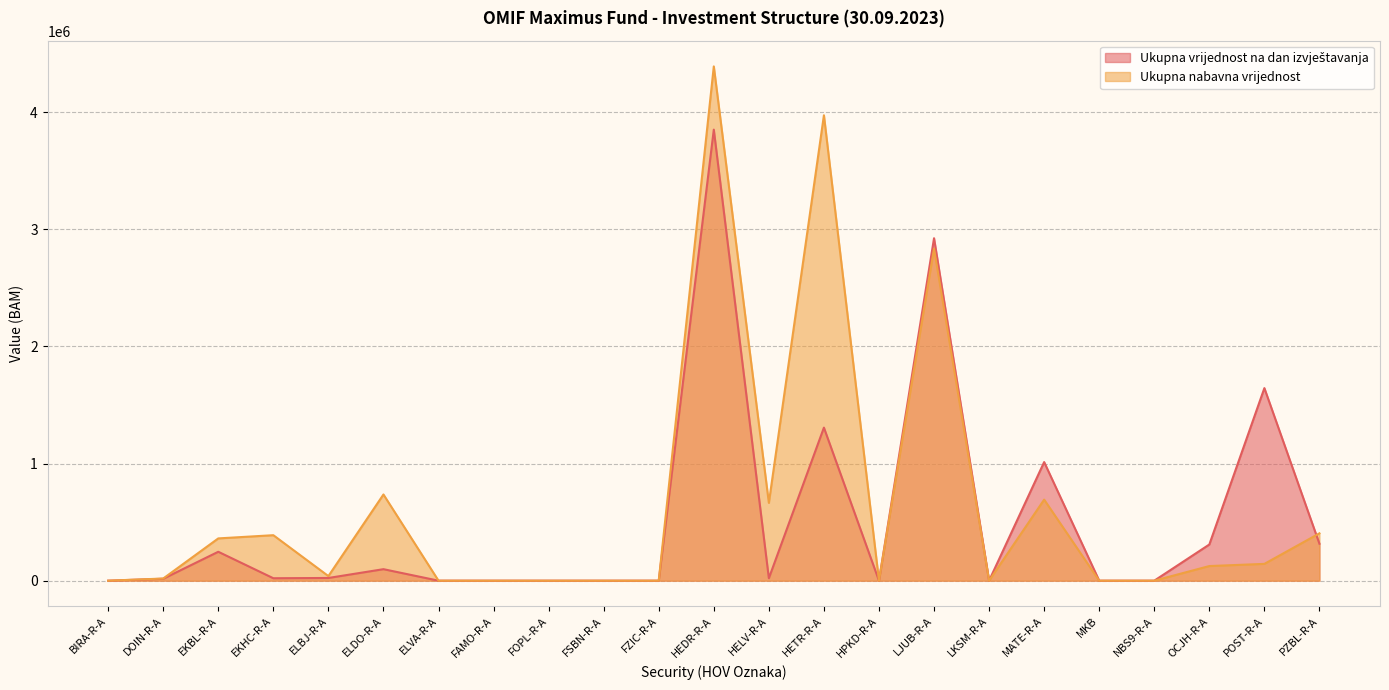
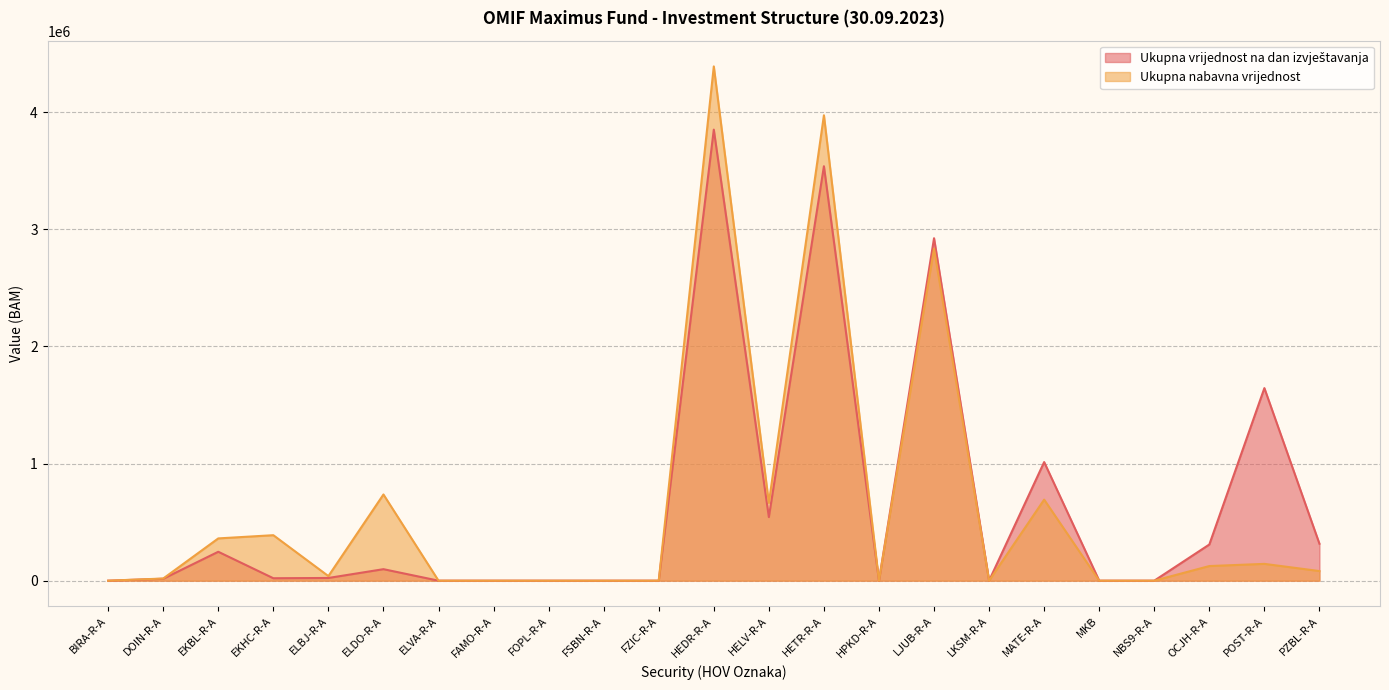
Ukupna vrijednost na dan izvještavanja, HELV-R-A: 20000 -> 540000
Ukupna vrijednost na dan izvještavanja, HETR-R-A: 1310000 -> 3540000
Ukupna nabavna vrijednost, PZBL-R-A: 400000 -> 80000
